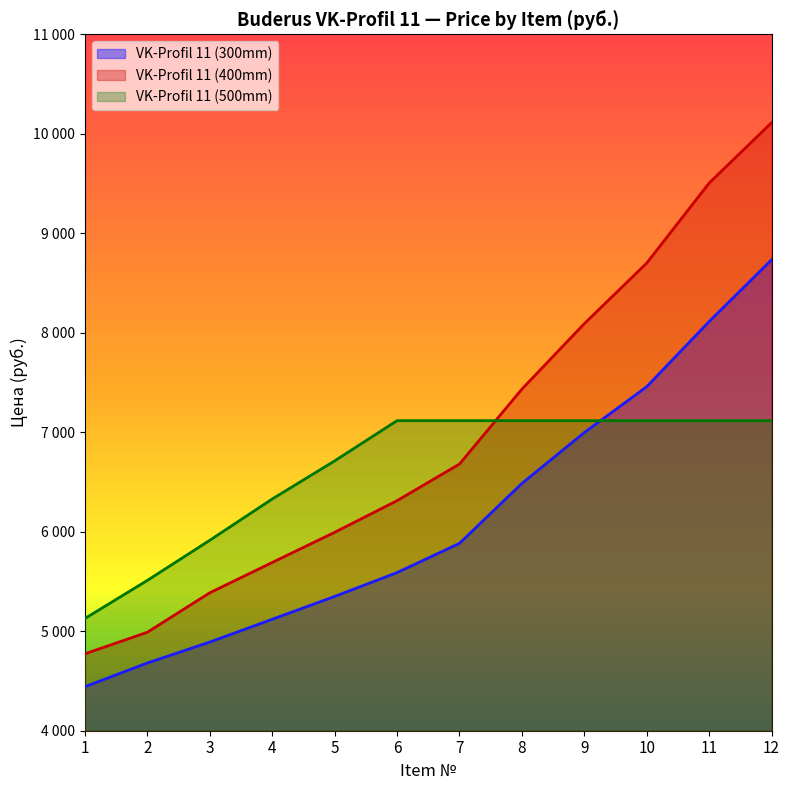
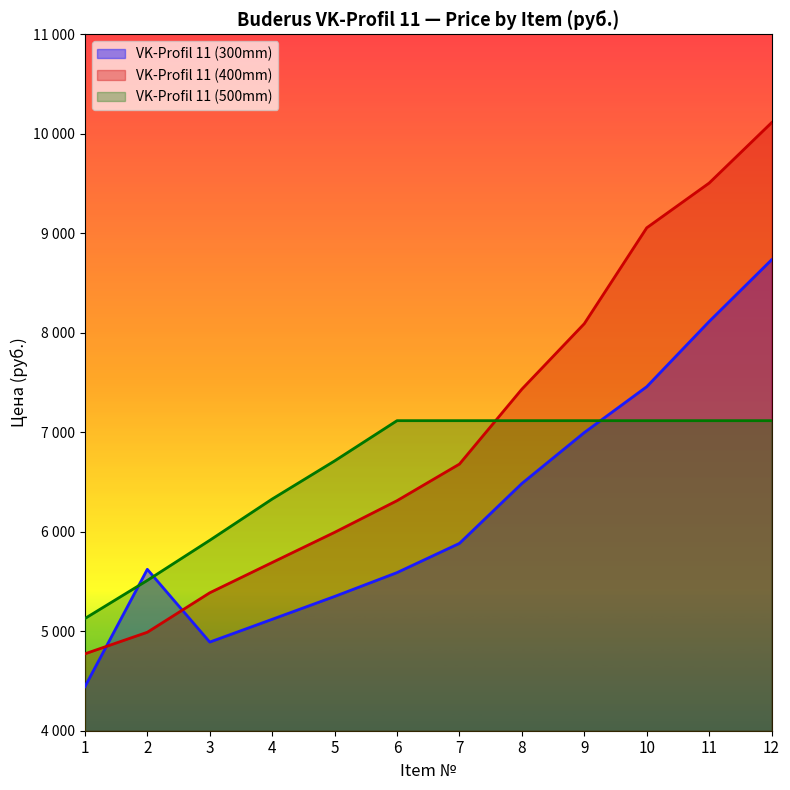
VK-Profil 11 (300mm), 2: 4700 -> 5600
VK-Profil 11 (400mm), 10: 8700 -> 9100
